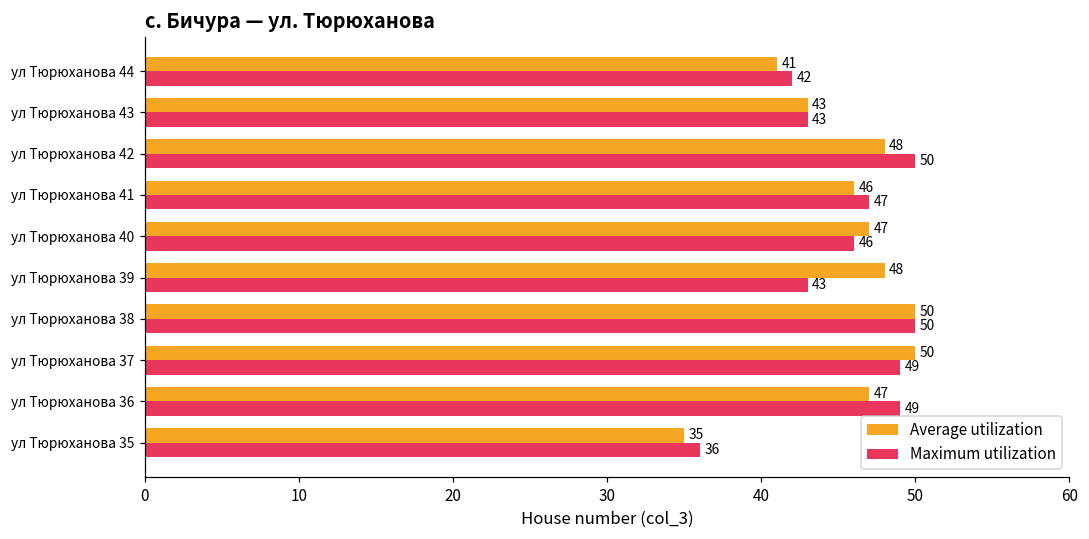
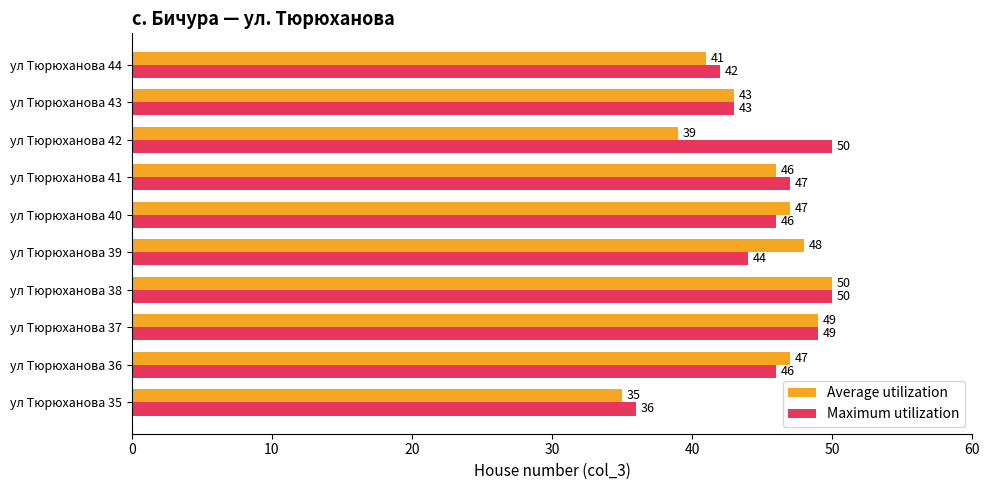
Average utilization, ул Тюрюханова 42: 48 -> 39
Maximum utilization, ул Тюрюханова 39: 43 -> 44
Average utilization, ул Тюрюханова 37: 50 -> 49
Maximum utilization, ул Тюрюханова 36: 49 -> 46
